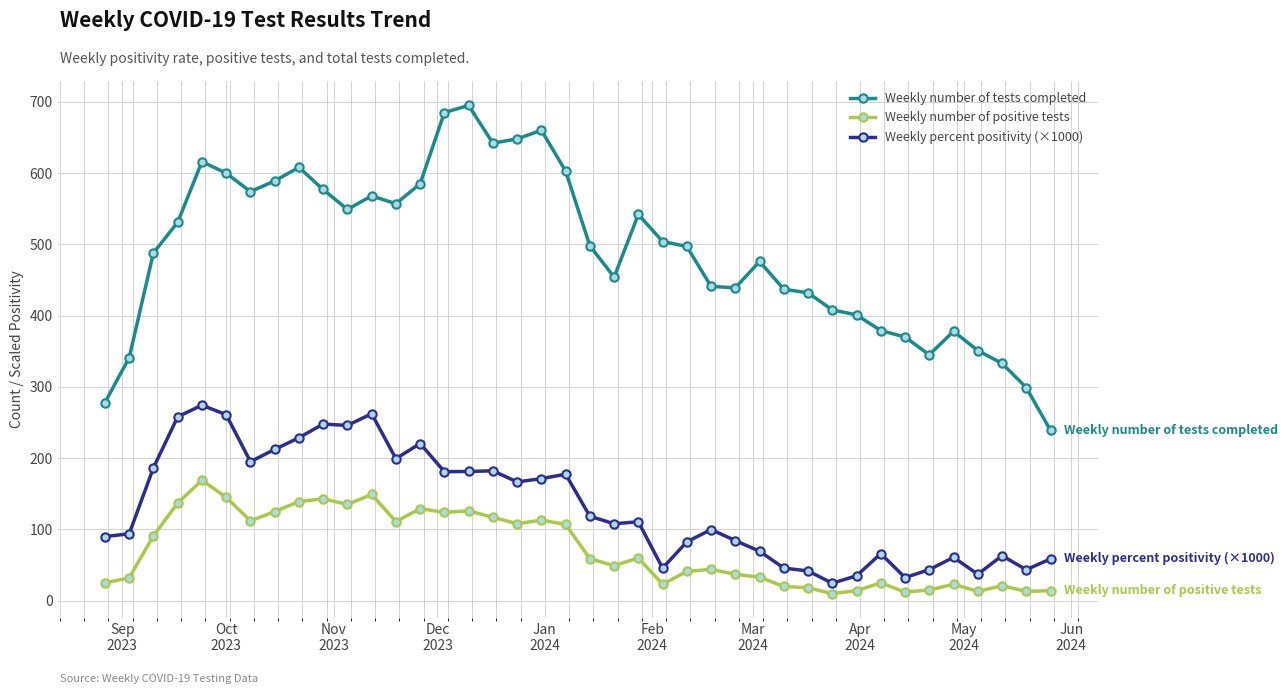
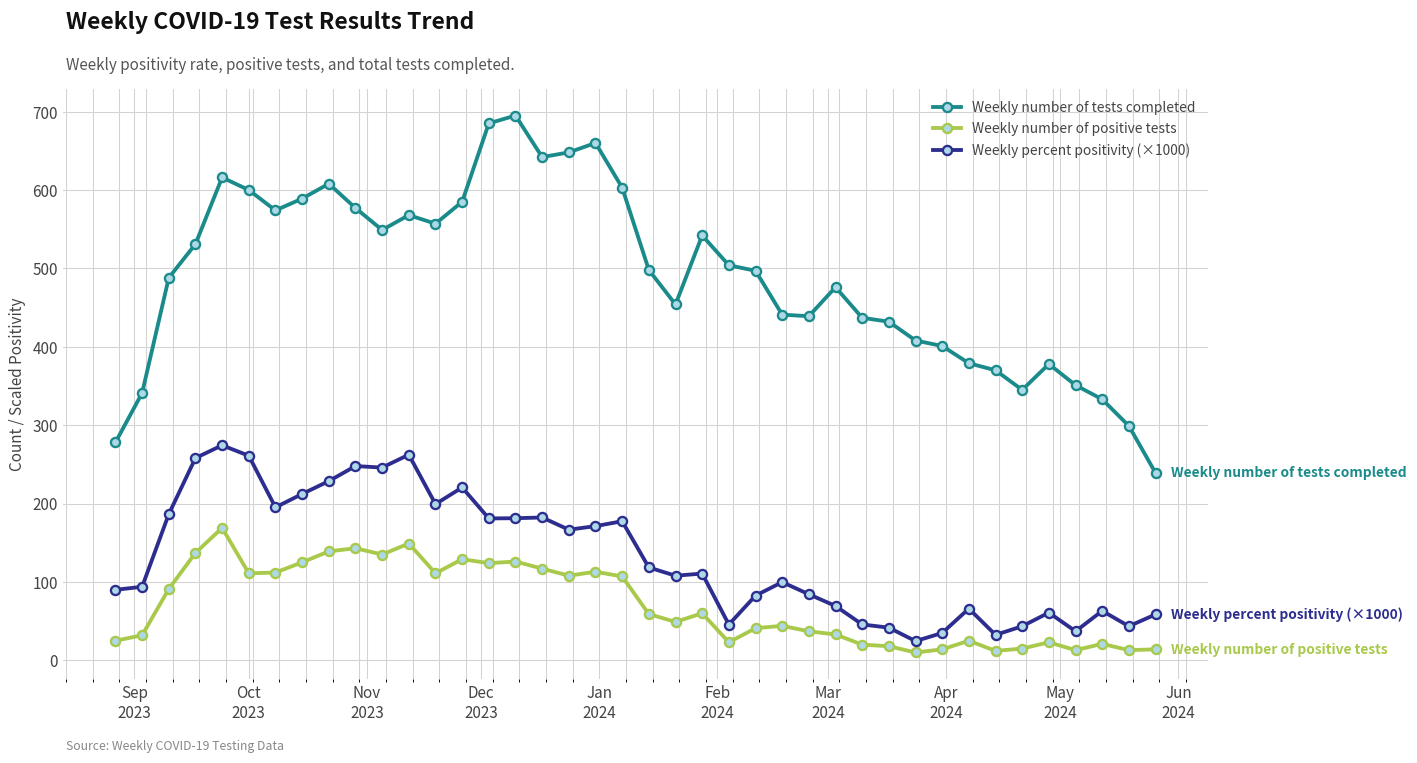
Weekly number of positive tests, Oct 2023: 150 -> 110
